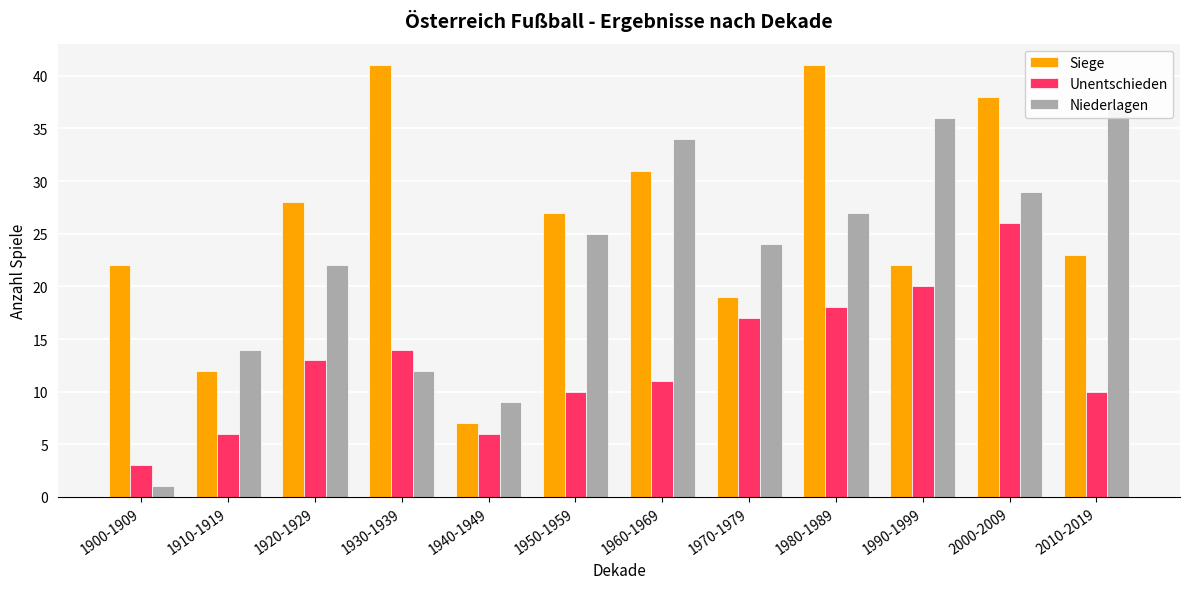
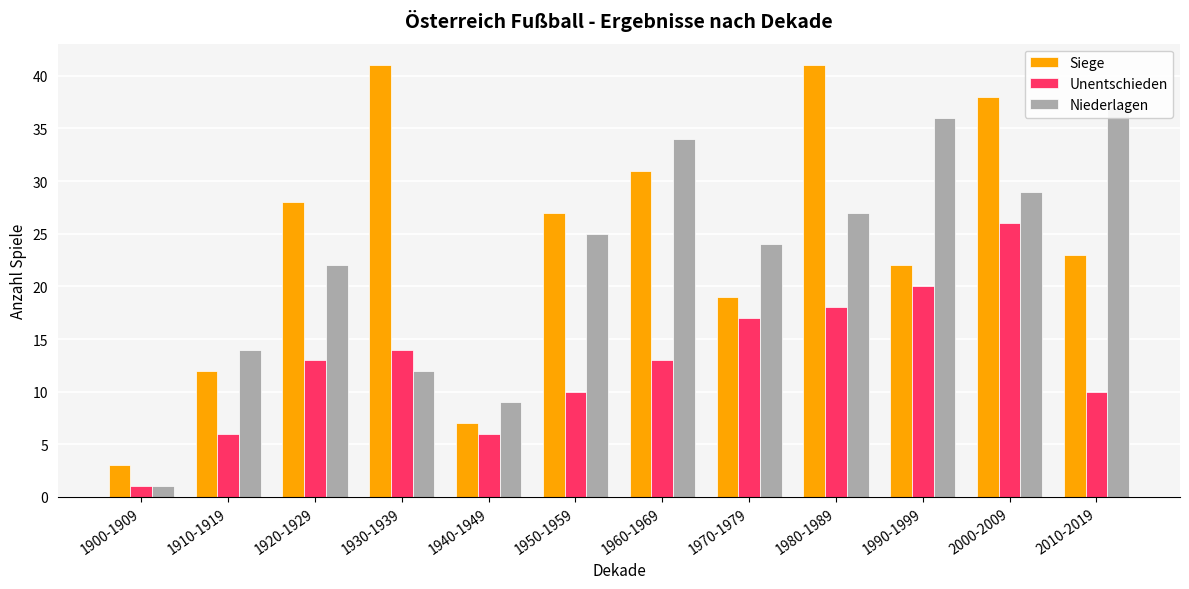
Siege, 1900-1909: 22 -> 3
Unentschieden, 1900-1909: 3 -> 1
Unentschieden, 1960-1969: 11 -> 13
